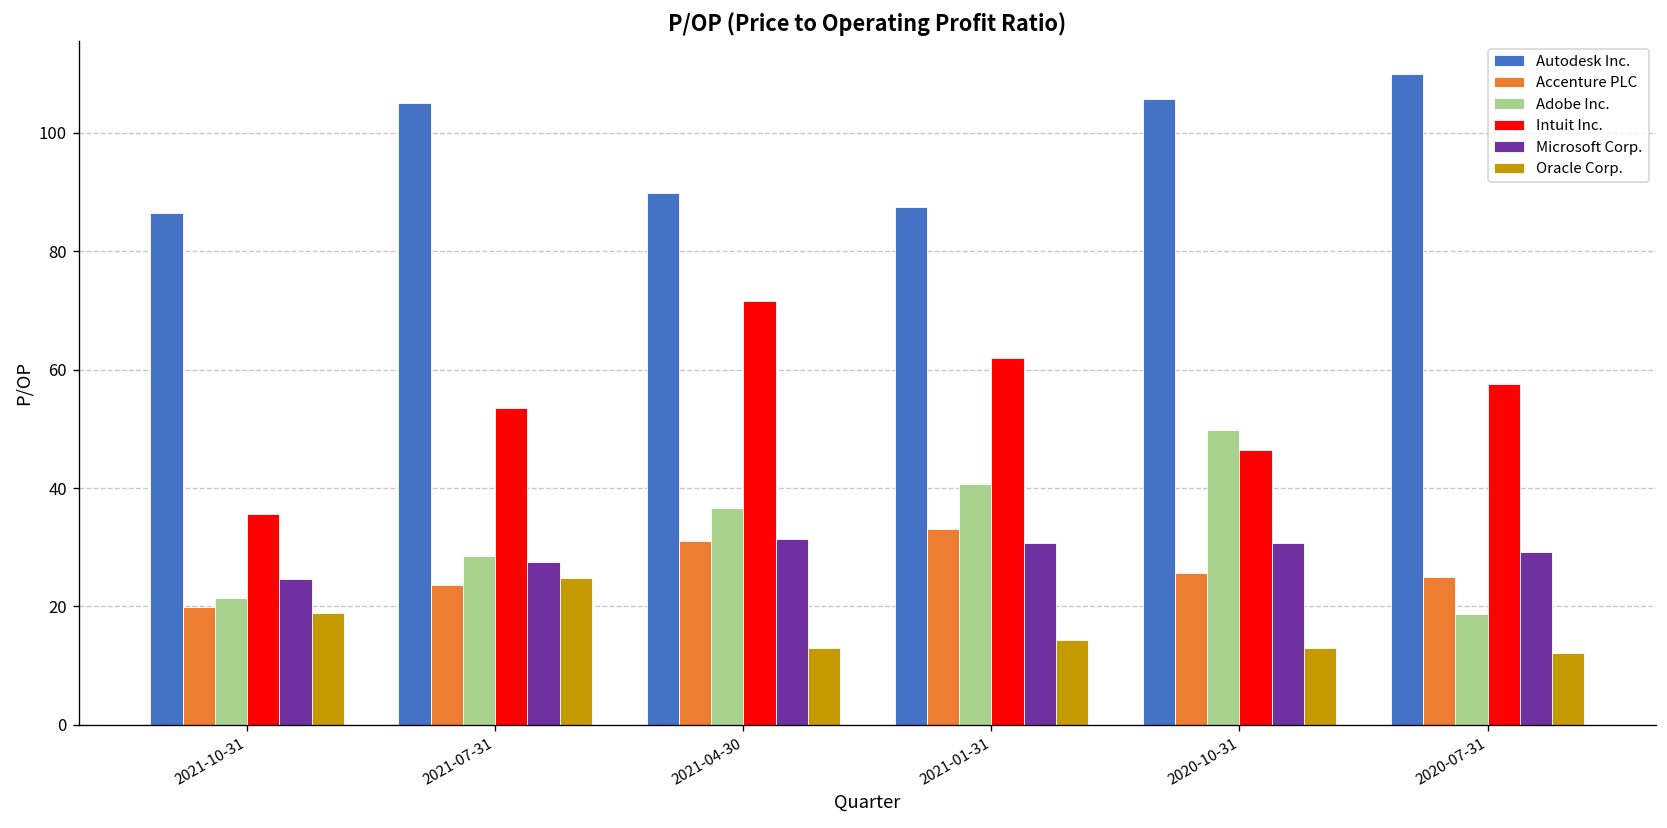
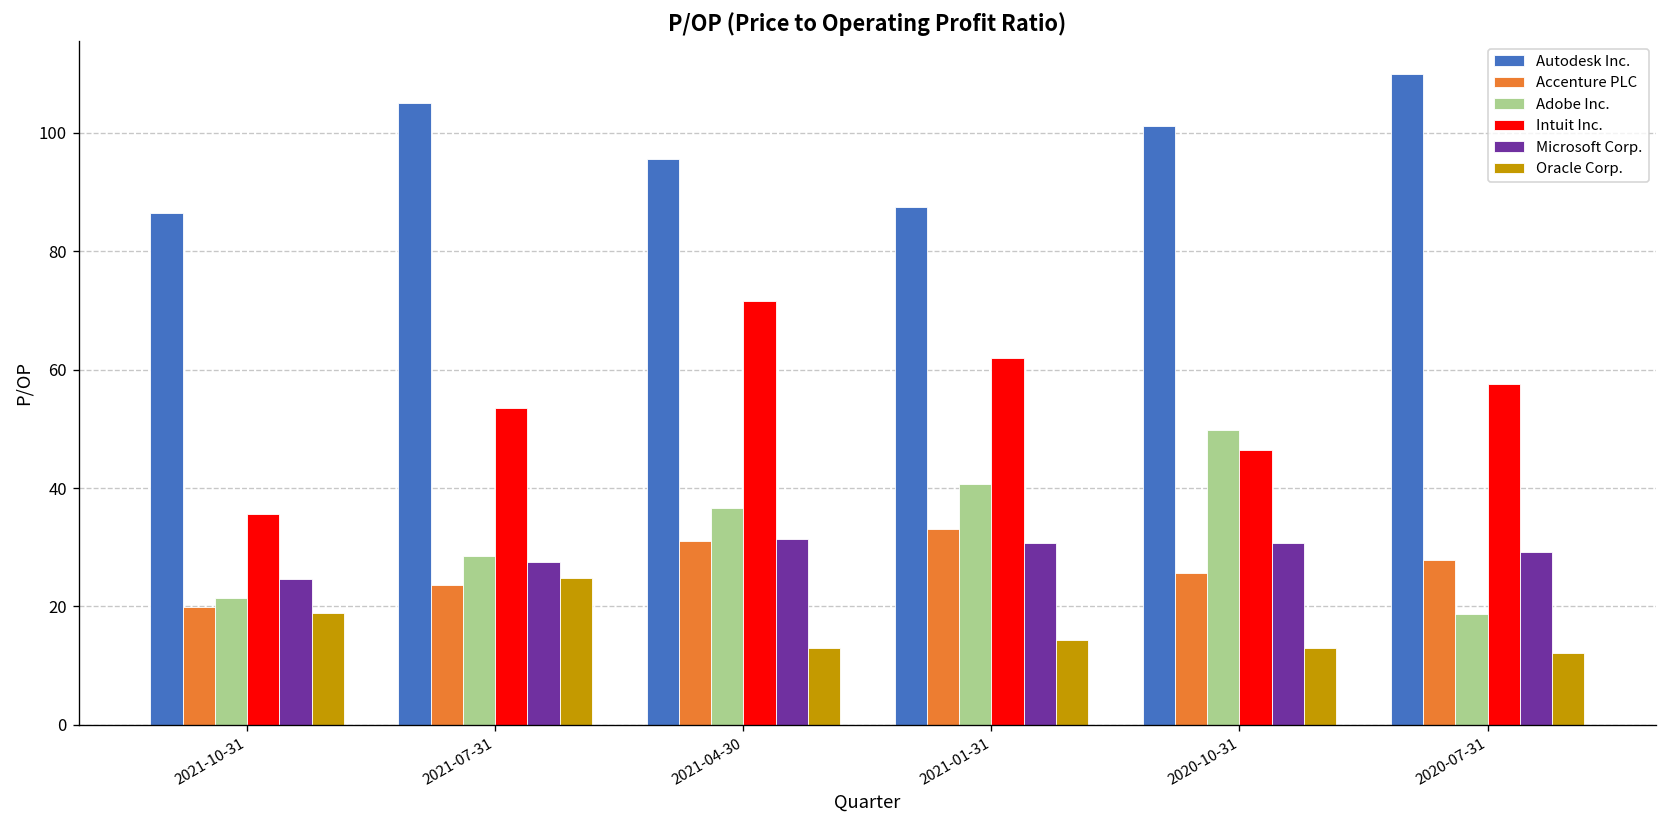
Autodesk Inc., 2021-04-30: 90 -> 96
Autodesk Inc., 2020-10-31: 106 -> 101
Accenture PLC, 2020-07-31: 25 -> 28
